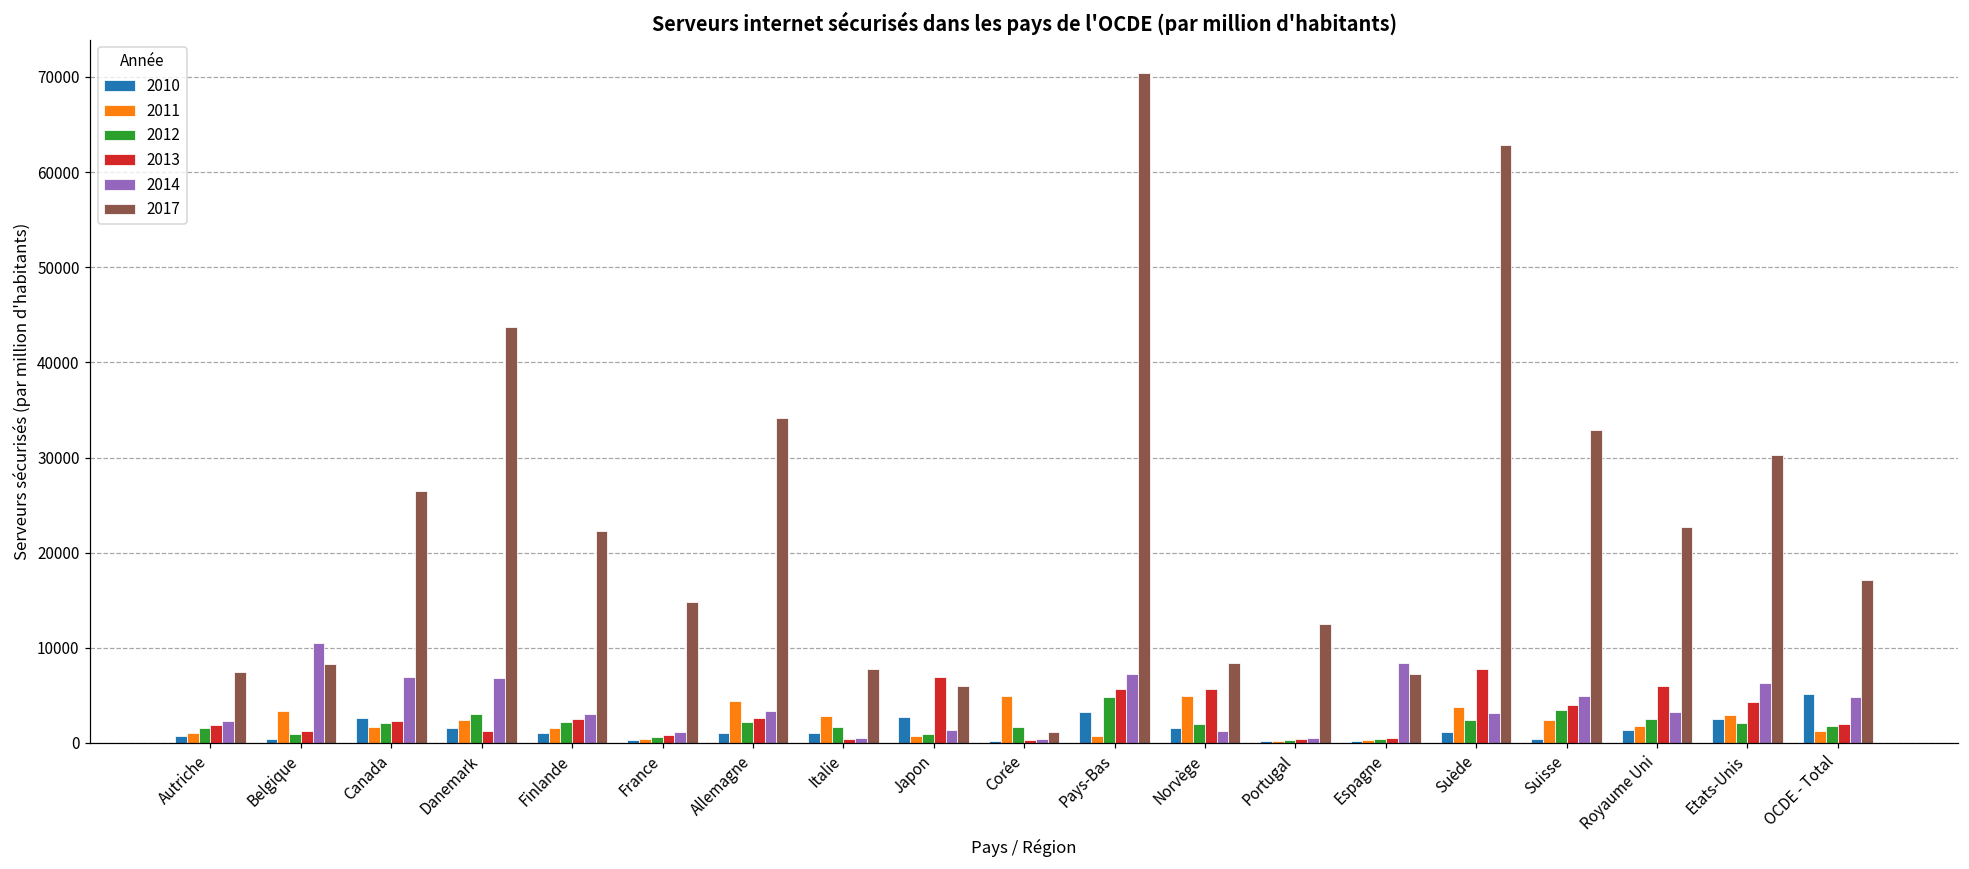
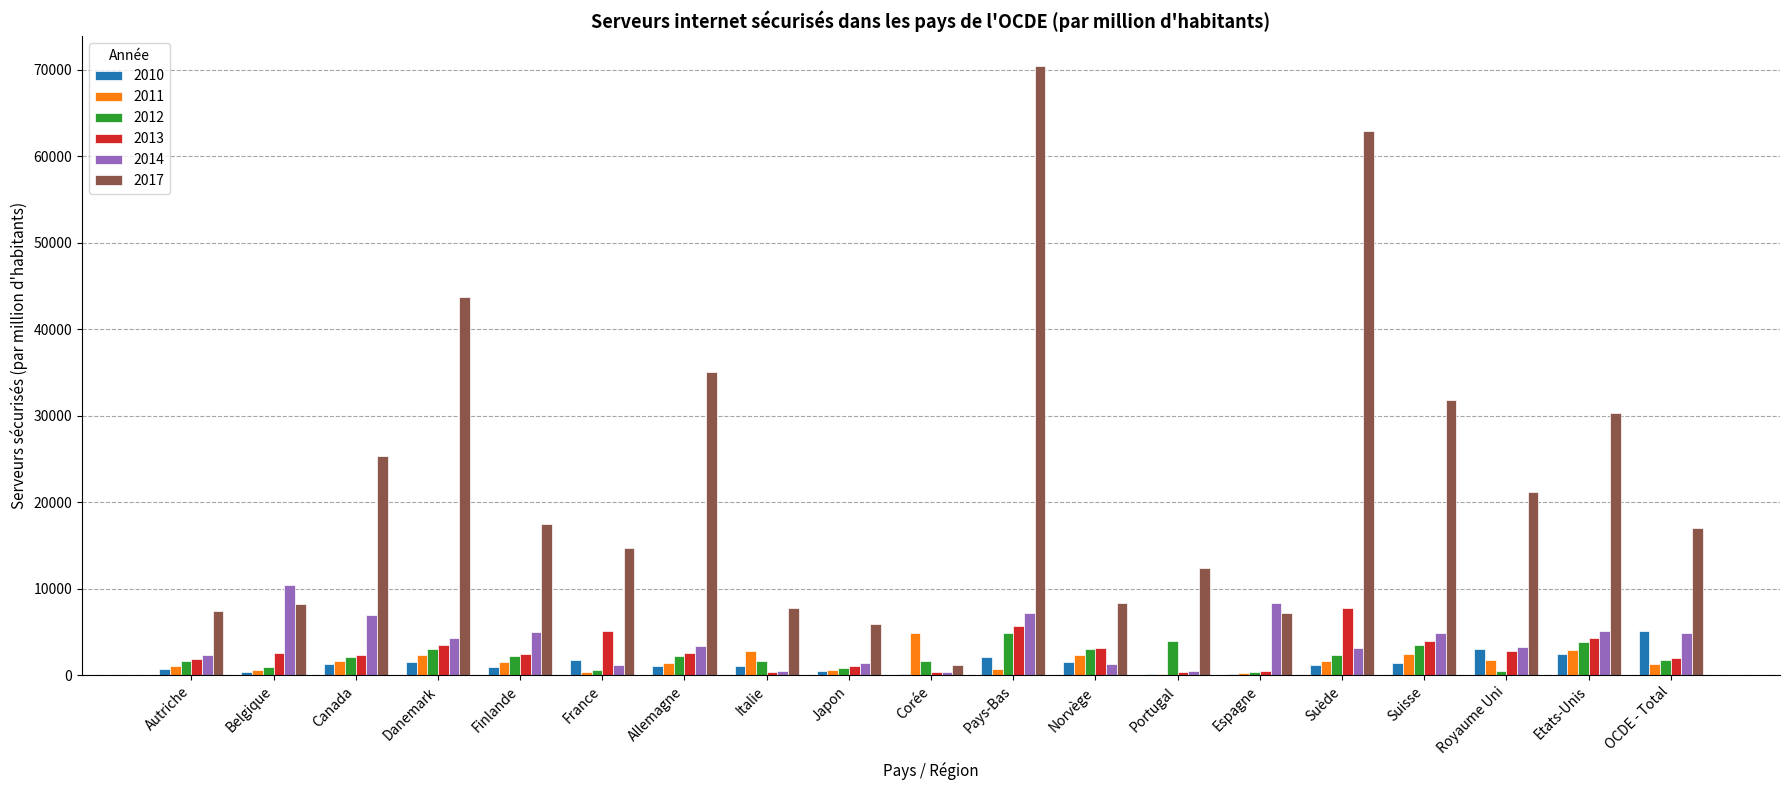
2011, Belgique: 3000 -> 1000
2013, Belgique: 1000 -> 3000
2010, Canada: 3000 -> 1000
2017, Canada: 26000 -> 25000
2013, Danemark: 1000 -> 3000
2014, Danemark: 7000 -> 4000
2014, Finlande: 3000 -> 5000
2017, Finlande: 22000 -> 17000
2010, France: 0 -> 2000
2013, France: 1000 -> 5000
2011, Allemagne: 4000 -> 1000
2017, Allemagne: 34000 -> 35000
2010, Japon: 3000 -> 1000
2013, Japon: 7000 -> 1000
2010, Pays-Bas: 3000 -> 2000
2011, Norvège: 5000 -> 2000
2012, Norvège: 2000 -> 3000
2013, Norvège: 6000 -> 3000
2012, Portugal: 0 -> 4000
2011, Suède: 4000 -> 2000
2010, Suisse: 0 -> 1000
2017, Suisse: 33000 -> 32000
2010, Royaume Uni: 1000 -> 3000
2012, Royaume Uni: 3000 -> 1000
2013, Royaume Uni: 6000 -> 3000
2017, Royaume Uni: 23000 -> 21000
2012, Etats-Unis: 2000 -> 4000
2014, Etats-Unis: 6000 -> 5000
